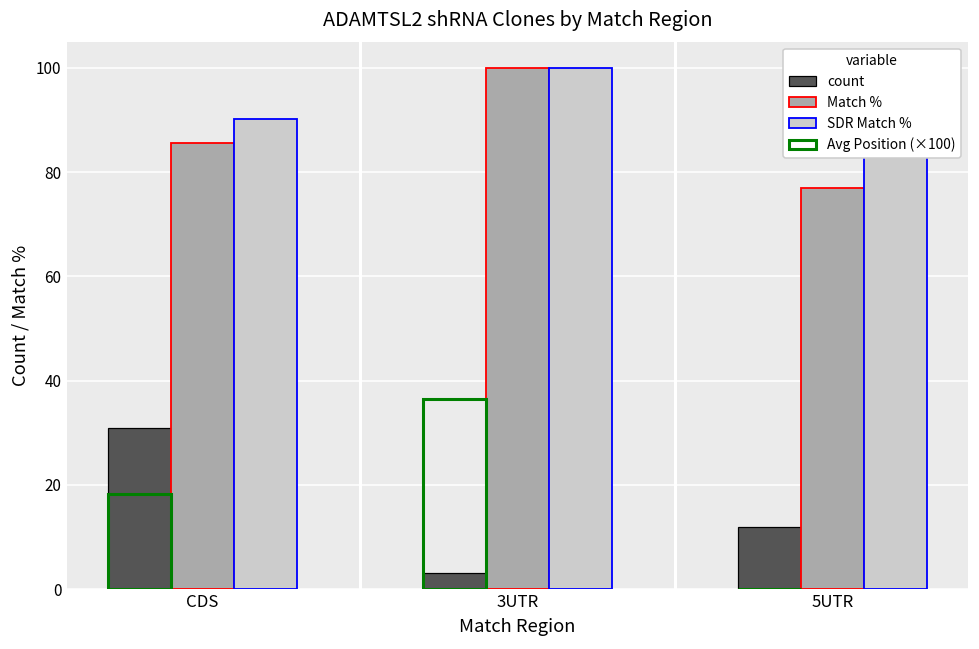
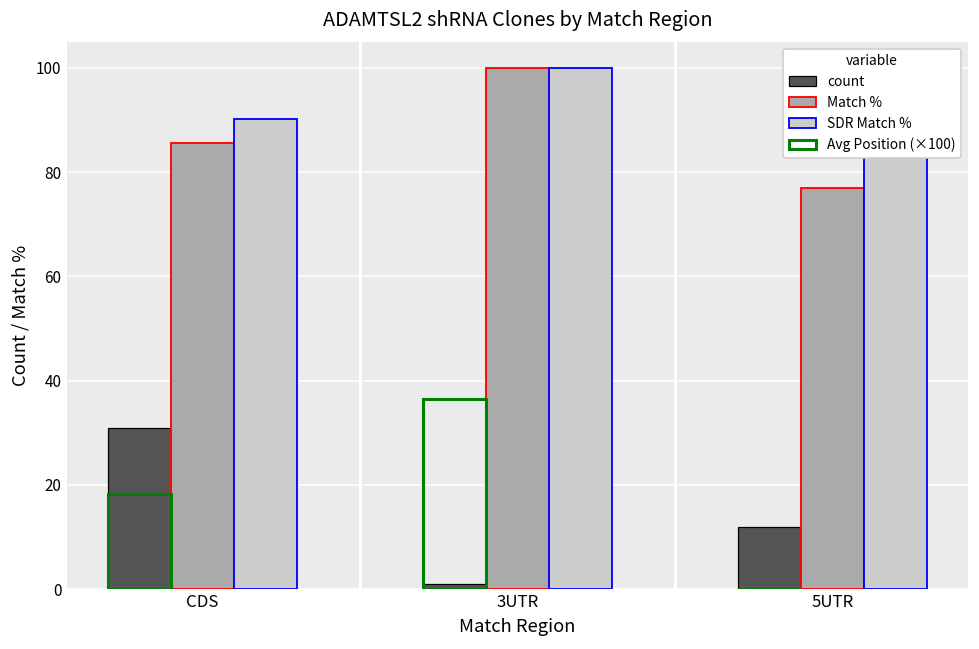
count, 3UTR: 3 -> 1
